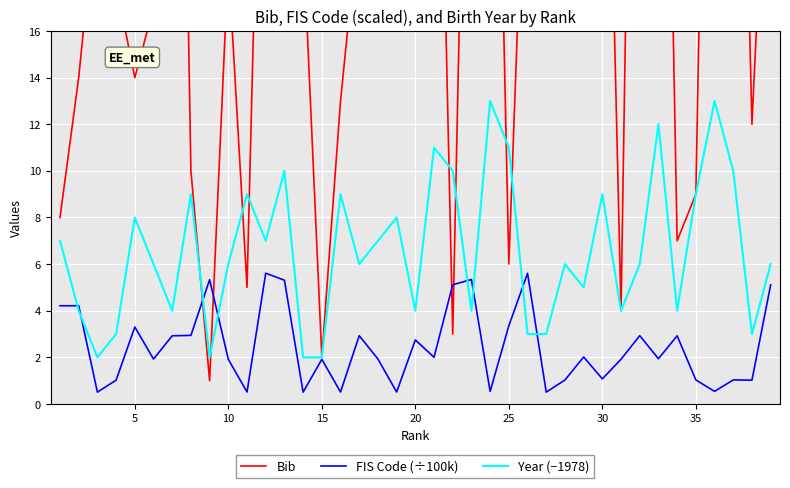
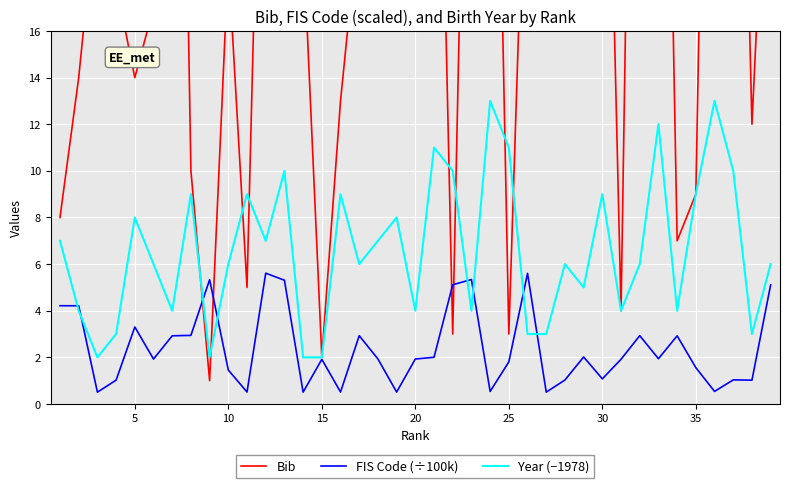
FIS Code (÷100k), 10: 1.9 -> 1.5
FIS Code (÷100k), 20: 2.7 -> 1.9
Bib, 25: 6 -> 3
FIS Code (÷100k), 25: 3.4 -> 1.8
FIS Code (÷100k), 35: 1.0 -> 1.6
